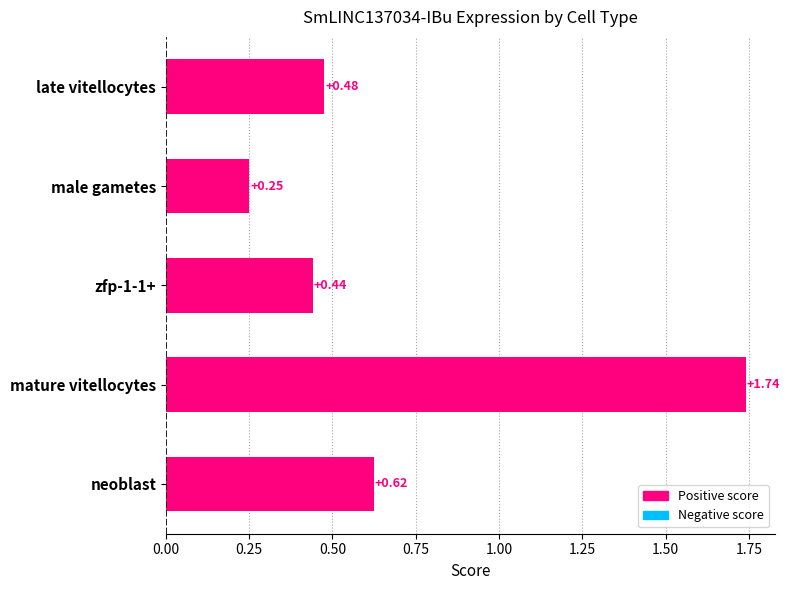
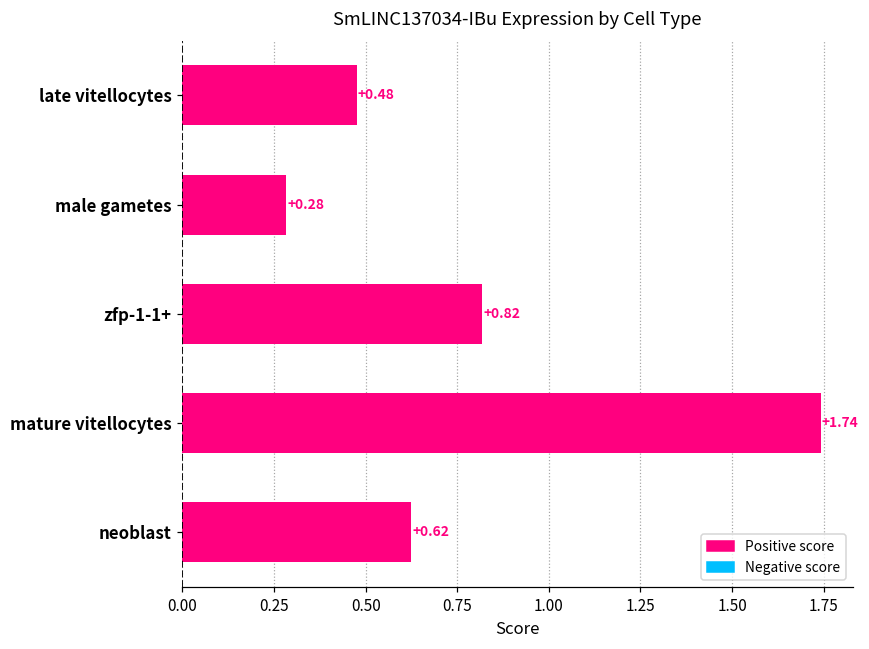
male gametes: +0.25 -> +0.28
zfp-1-1+: +0.44 -> +0.82
